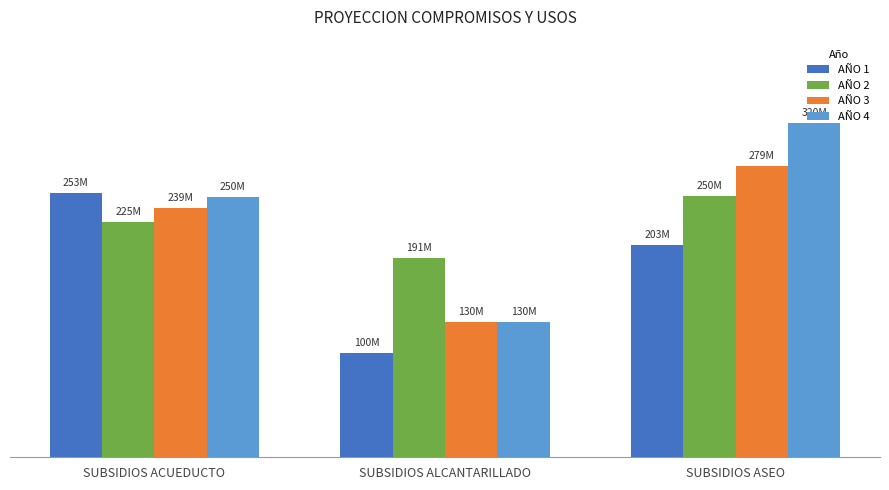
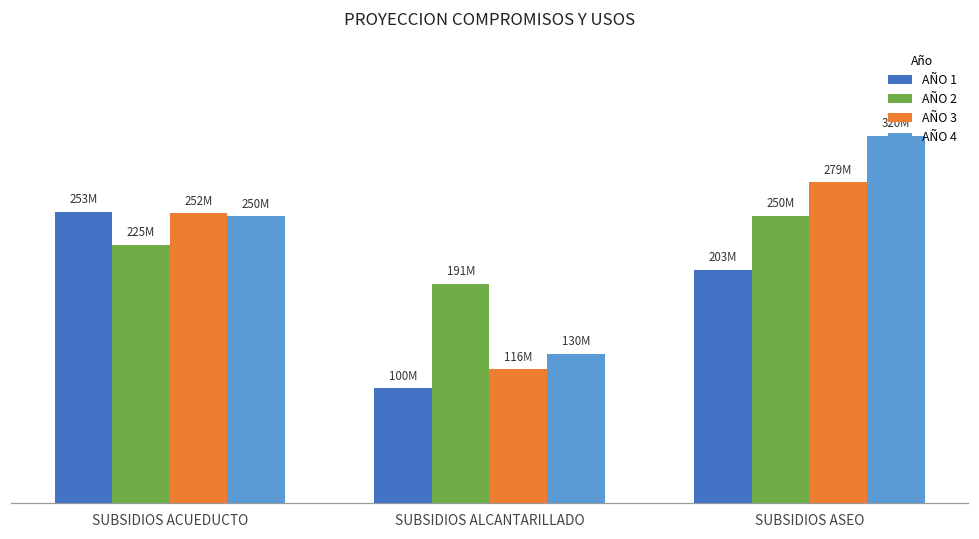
AÑO 3, SUBSIDIOS ACUEDUCTO: 239M -> 252M
AÑO 3, SUBSIDIOS ALCANTARILLADO: 130M -> 116M
